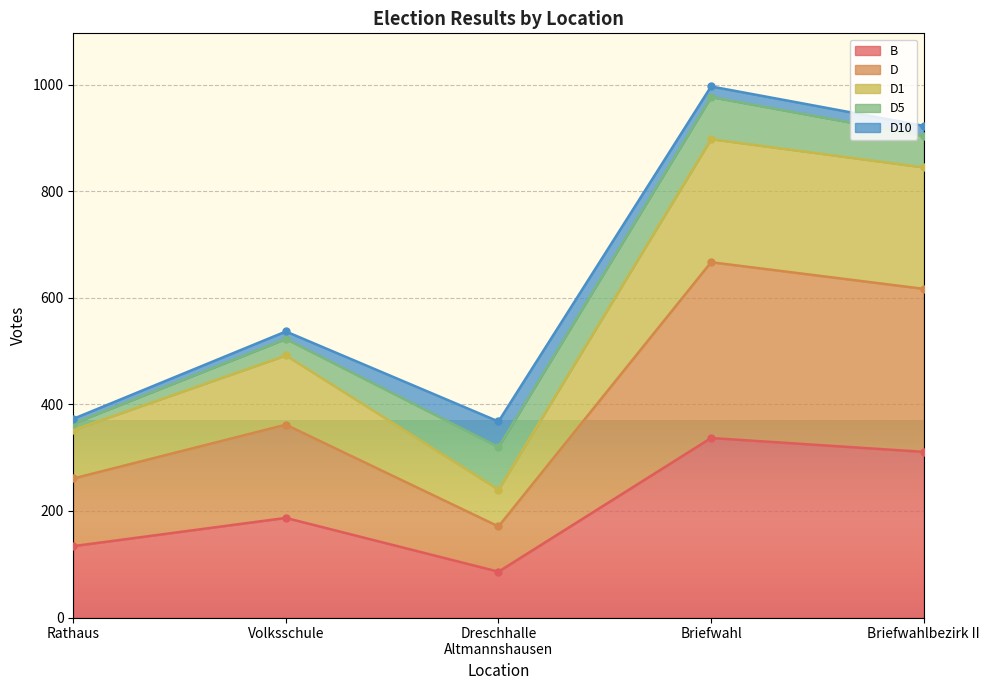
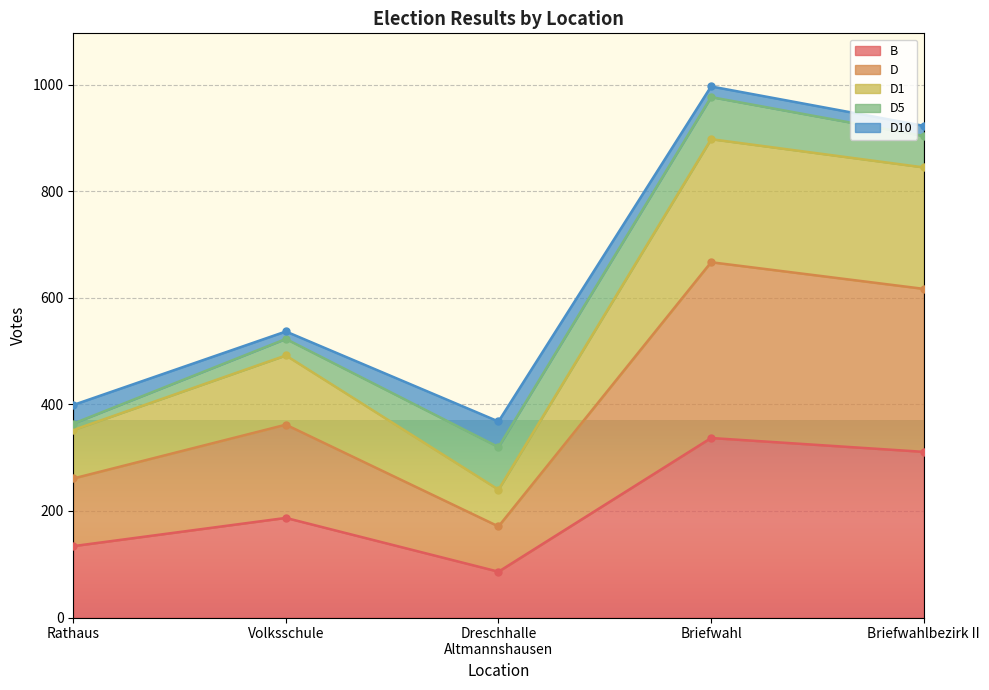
D10, Rathaus: 10 -> 40
